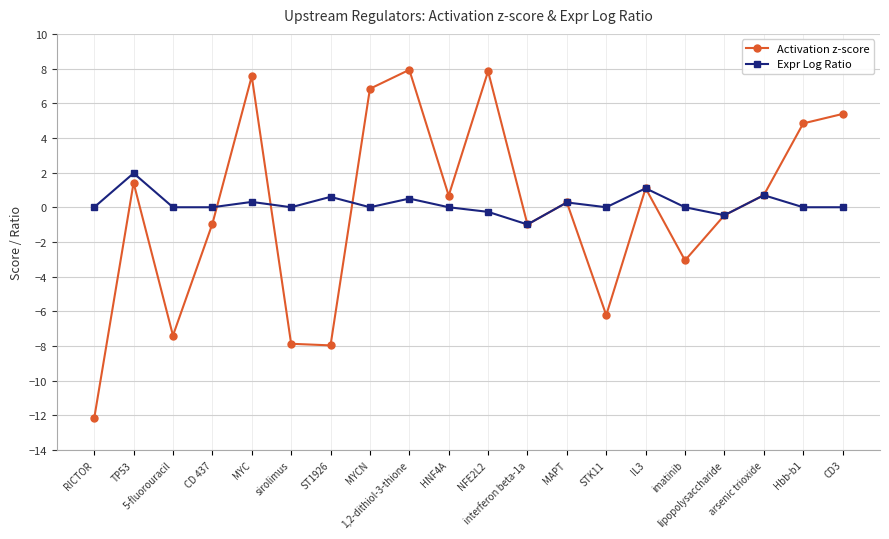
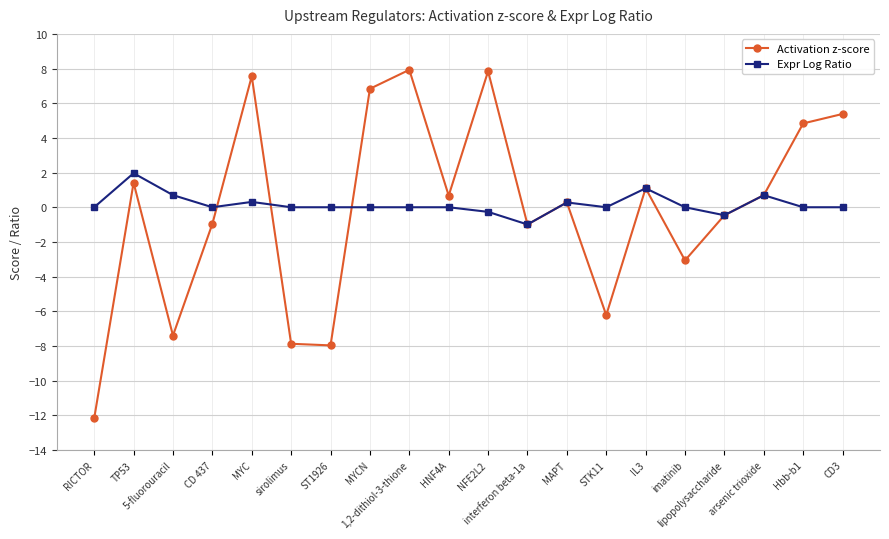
Expr Log Ratio, 5-fluorouracil: 0.0 -> 0.7
Expr Log Ratio, ST1926: 0.6 -> 0.0
Expr Log Ratio, 1,2-dithiol-3-thione: 0.5 -> 0.0
